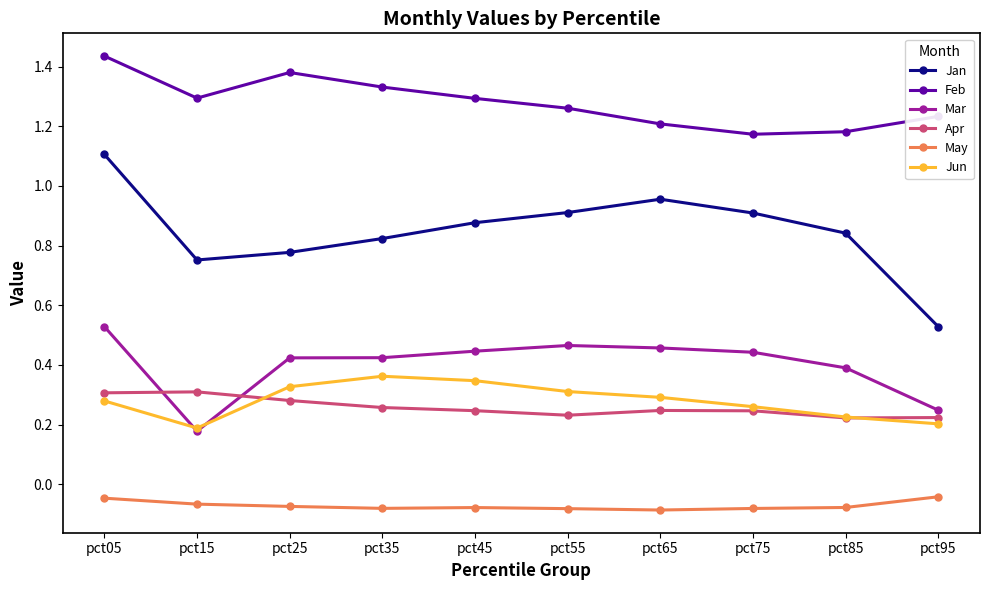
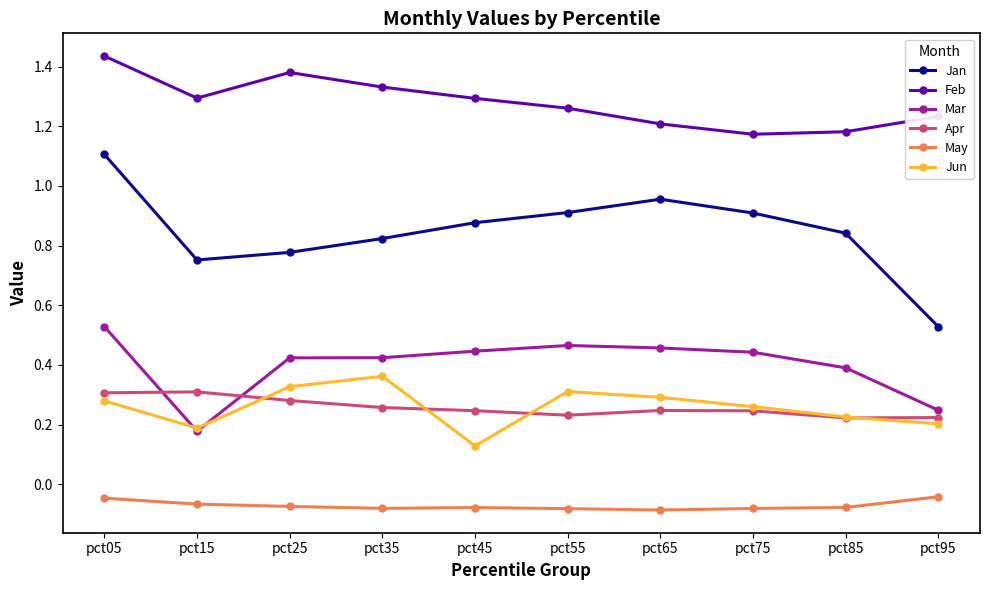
Jun, pct45: 0.35 -> 0.13
